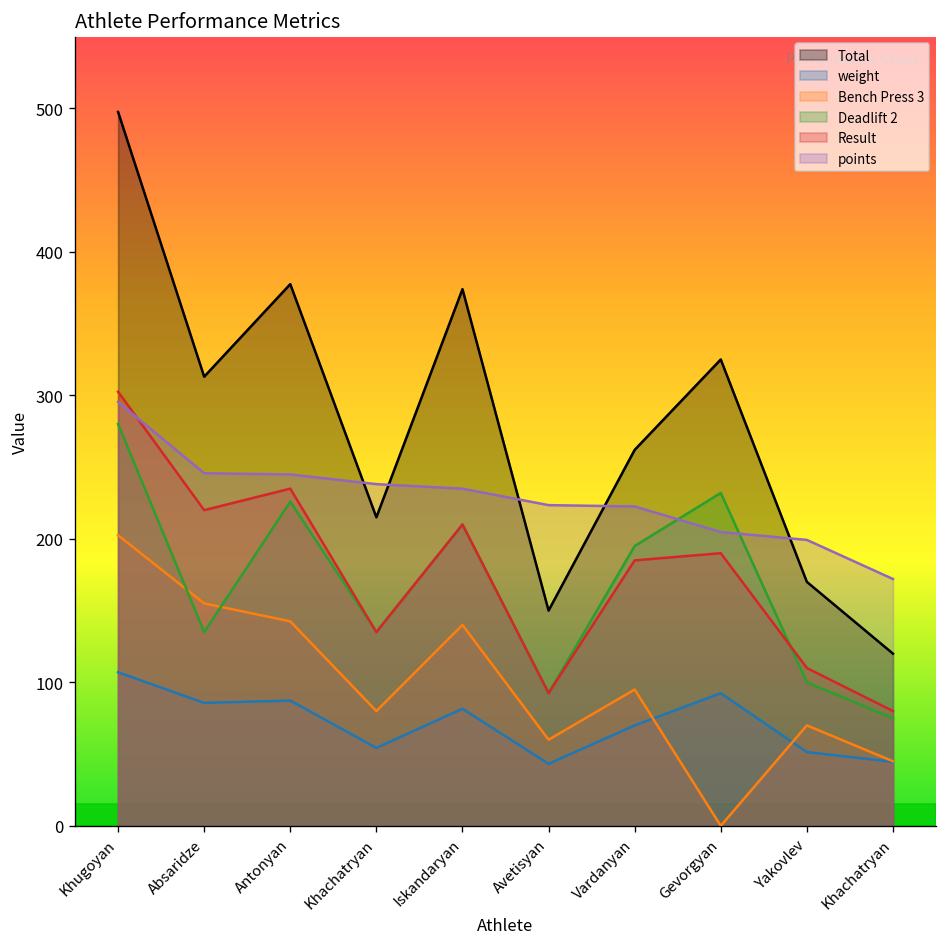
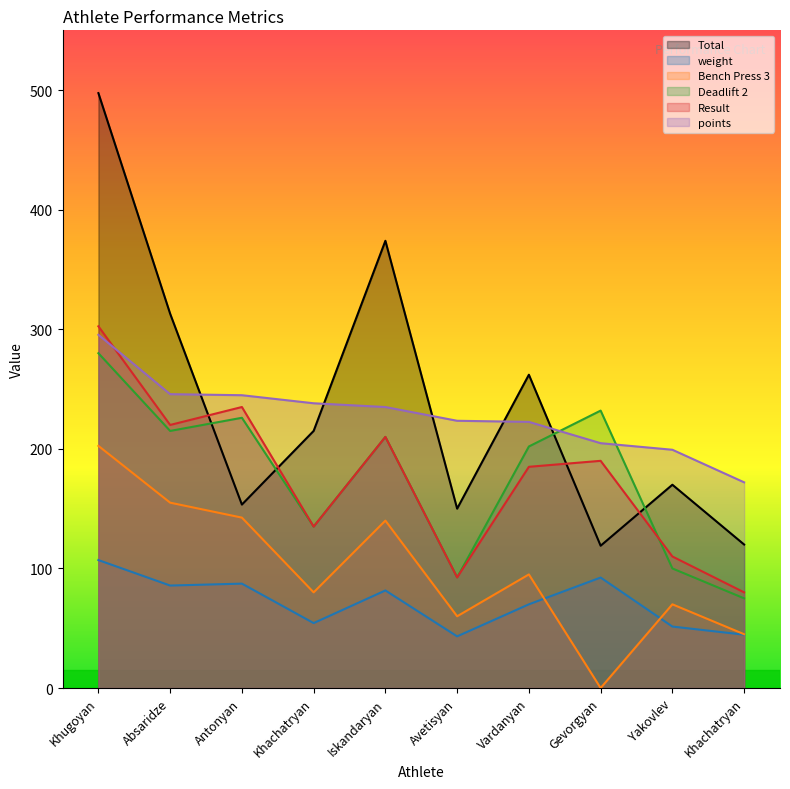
Deadlift 2, Absaridze: 135 -> 215
Total, Antonyan: 378 -> 153
Deadlift 2, Vardanyan: 195 -> 202
Total, Gevorgyan: 325 -> 119
